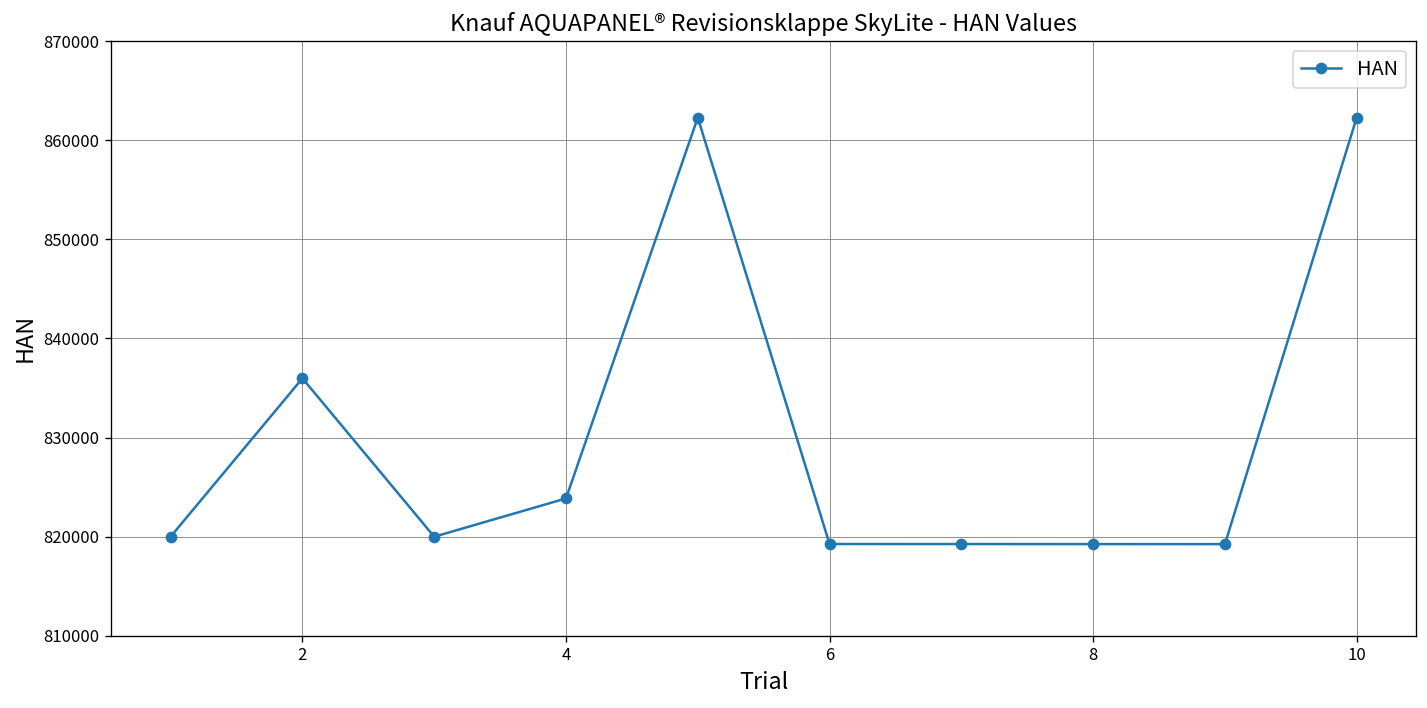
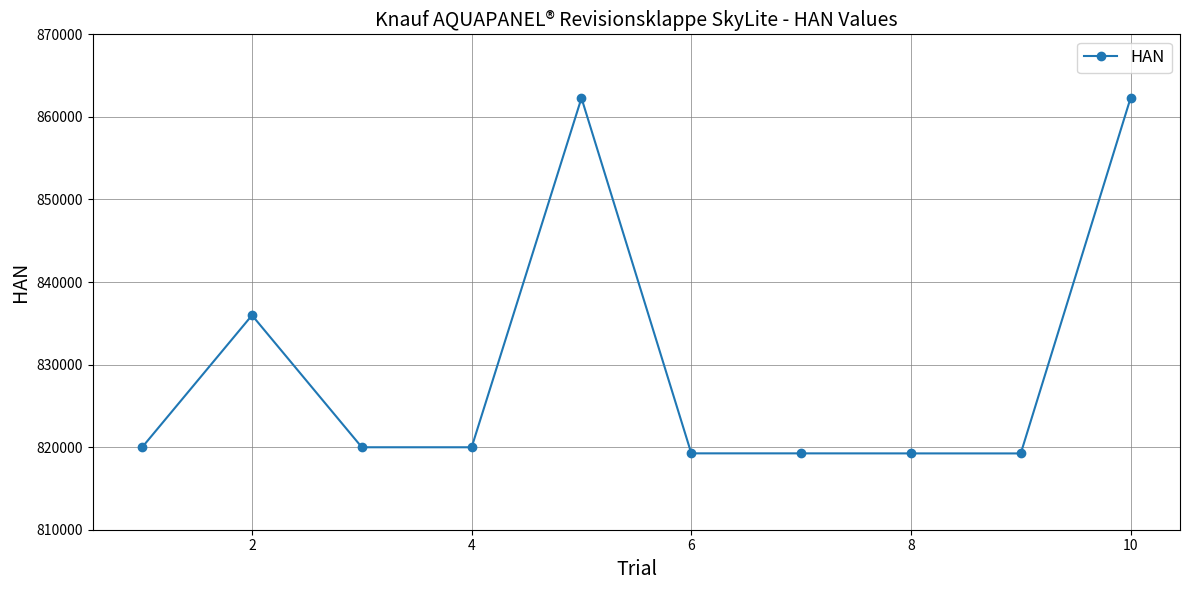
4: 824000 -> 820000
